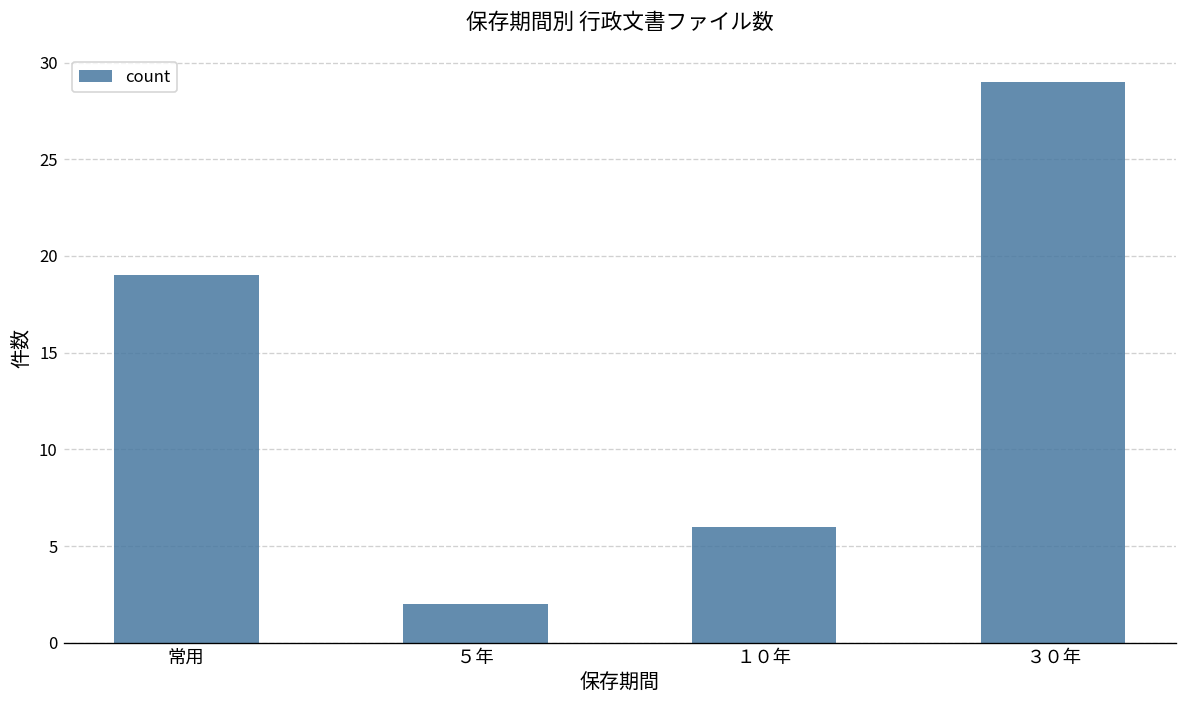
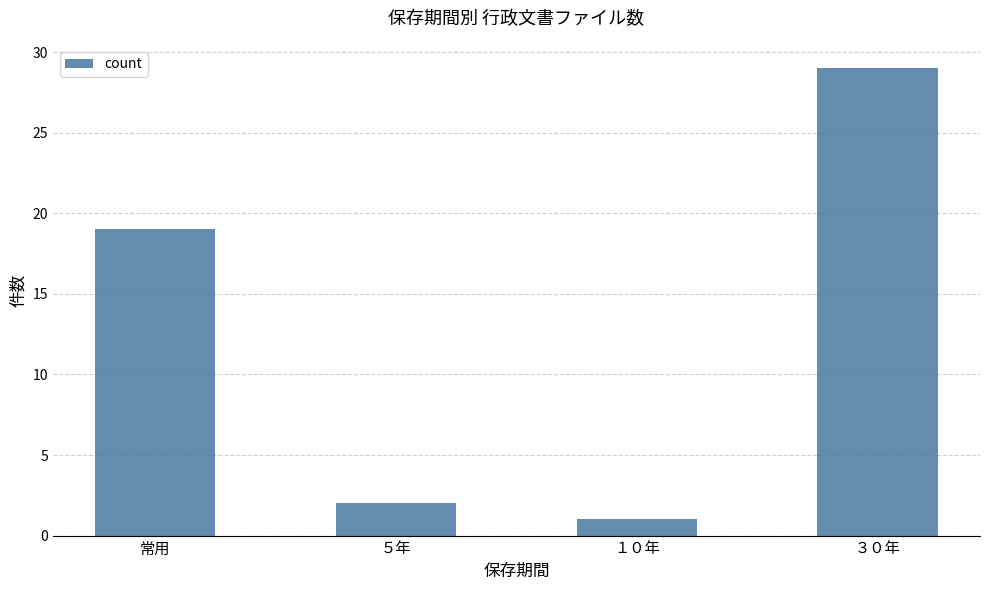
１０年: 6 -> 1
